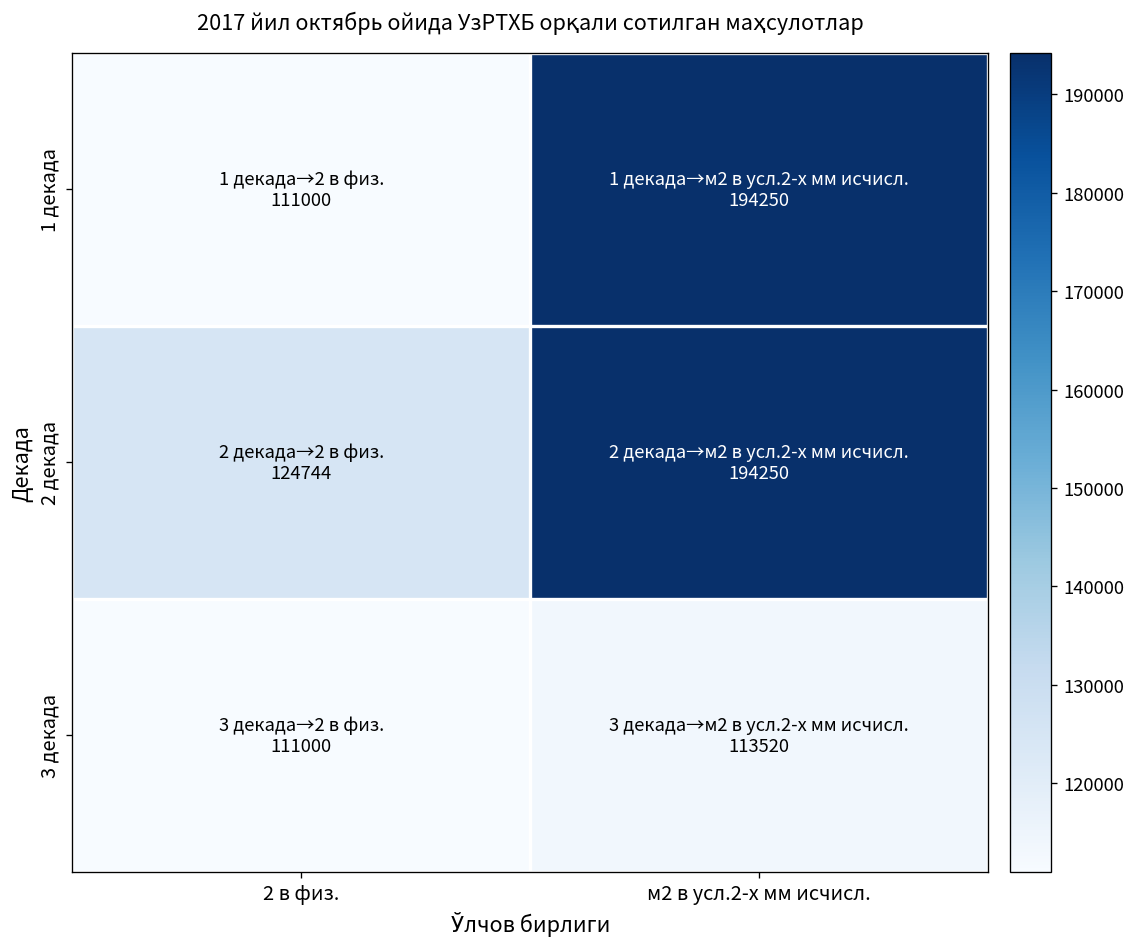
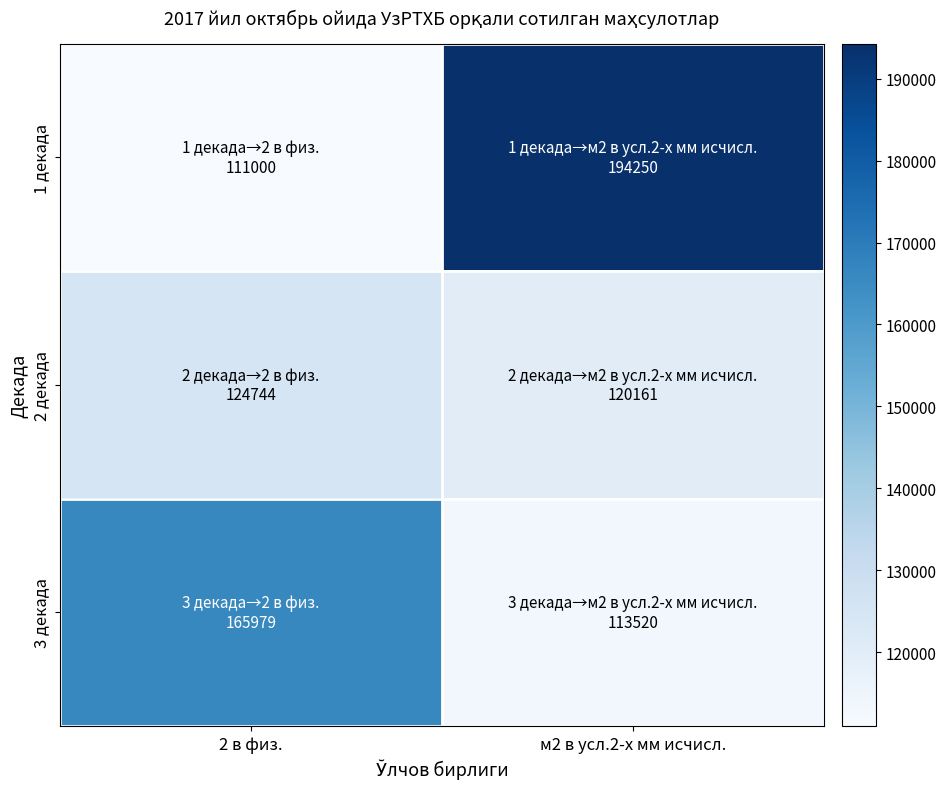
2 декада, м2 в усл.2-х мм исчисл.: 194250 -> 120161
3 декада, 2 в физ.: 111000 -> 165979
